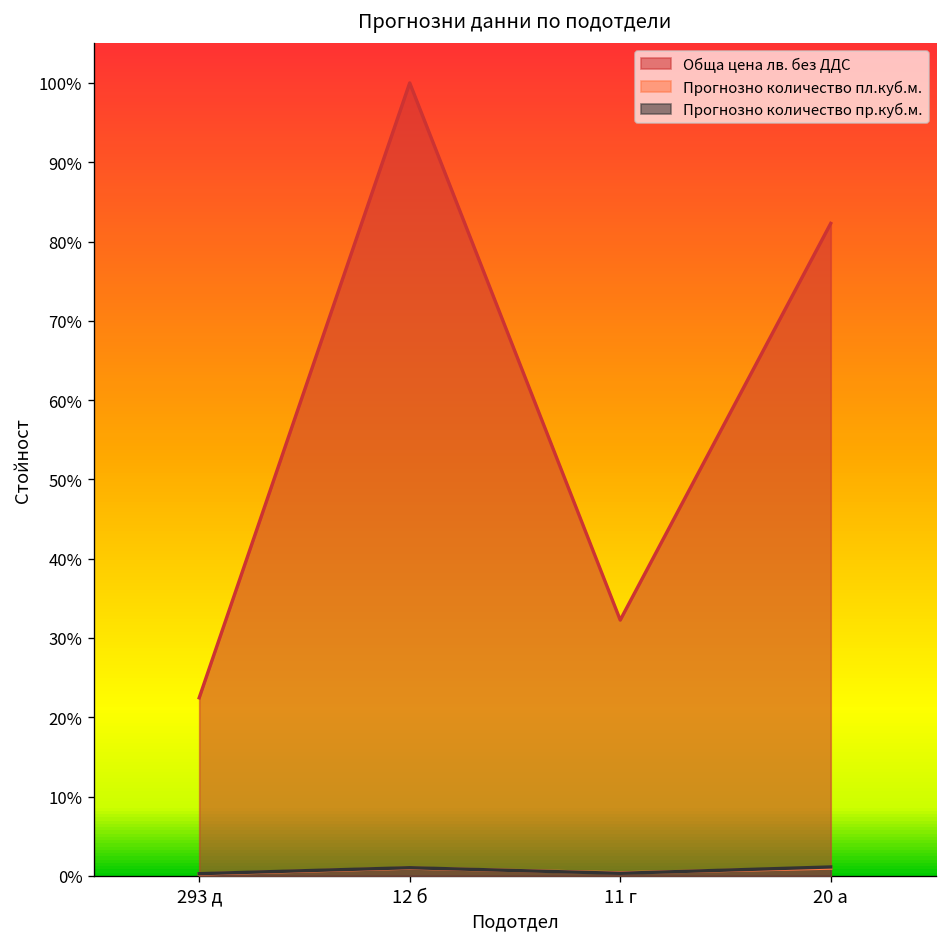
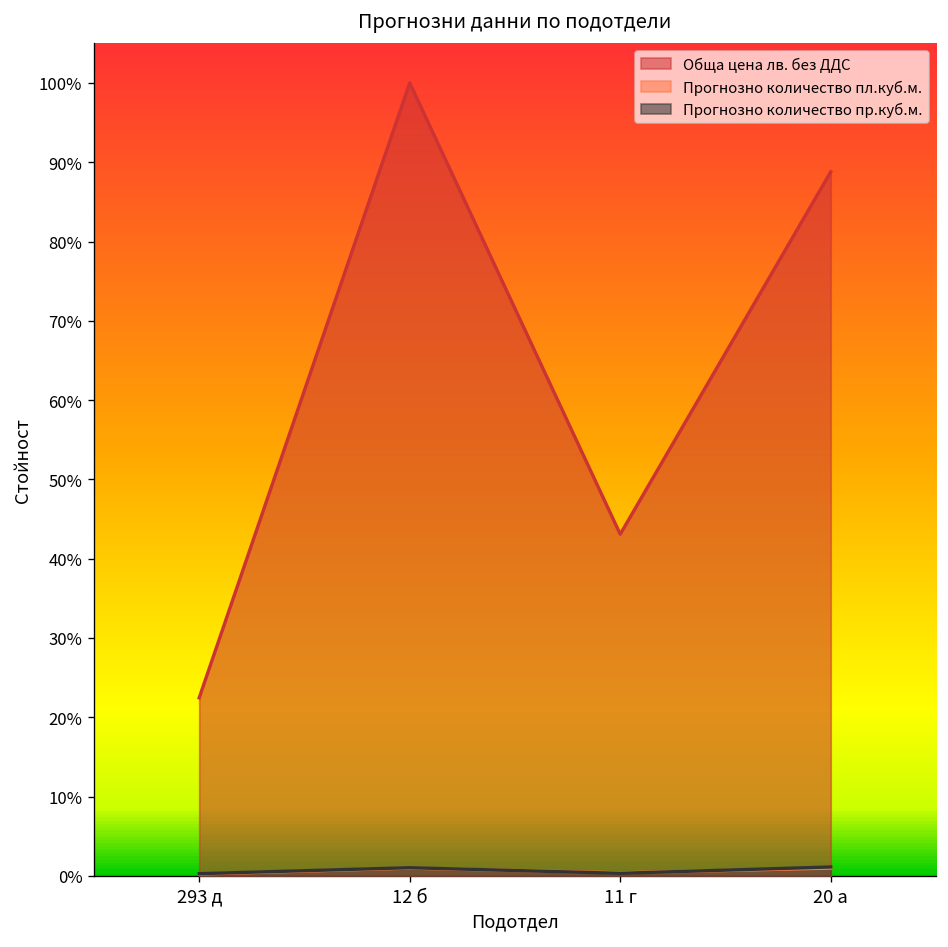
Обща цена лв. без ДДС, 11 г: 32% -> 43%
Обща цена лв. без ДДС, 20 а: 82% -> 89%
